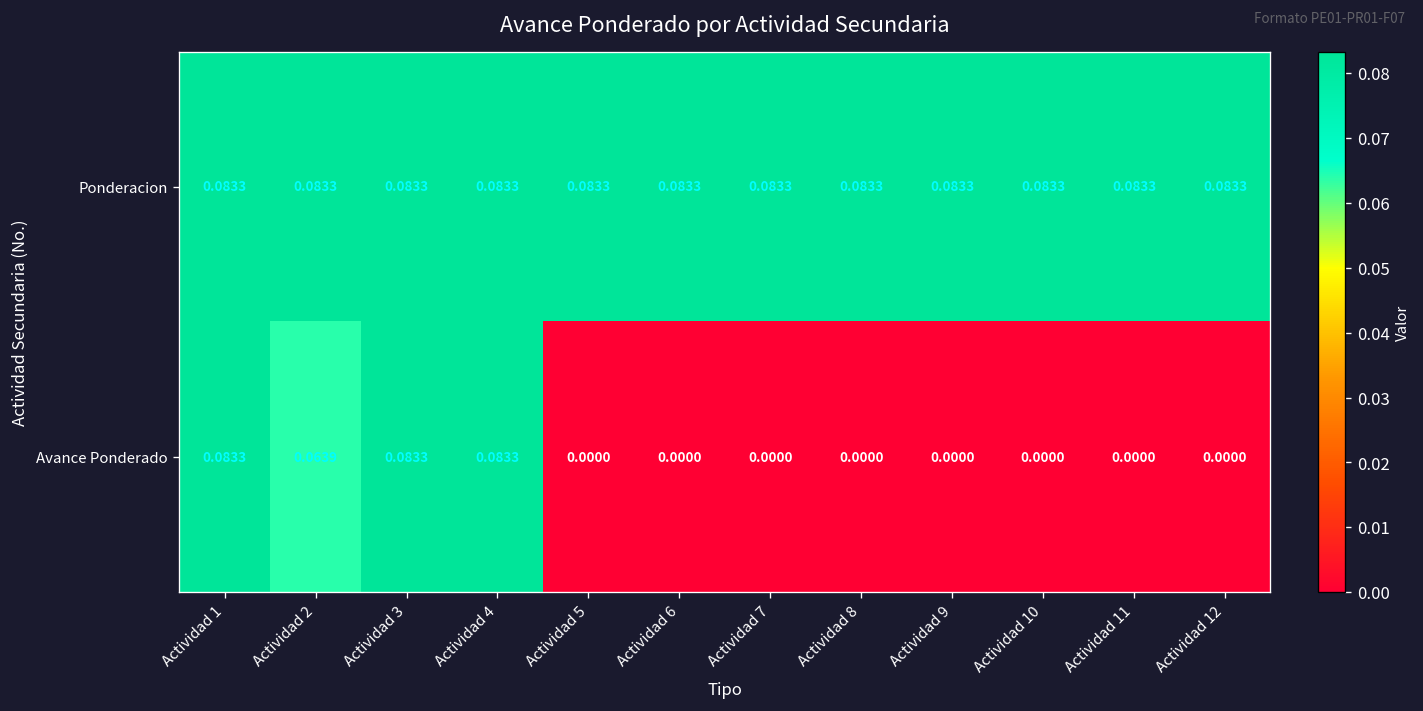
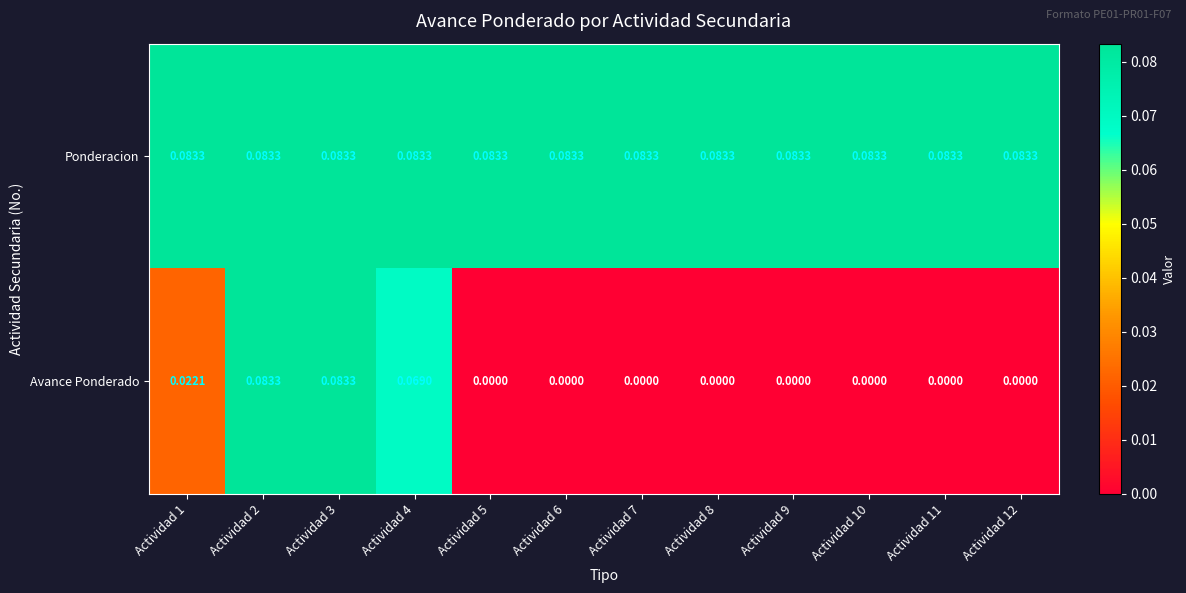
Avance Ponderado, Actividad 1: 0.0833 -> 0.0221
Avance Ponderado, Actividad 2: 0.0639 -> 0.0833
Avance Ponderado, Actividad 4: 0.0833 -> 0.0690
